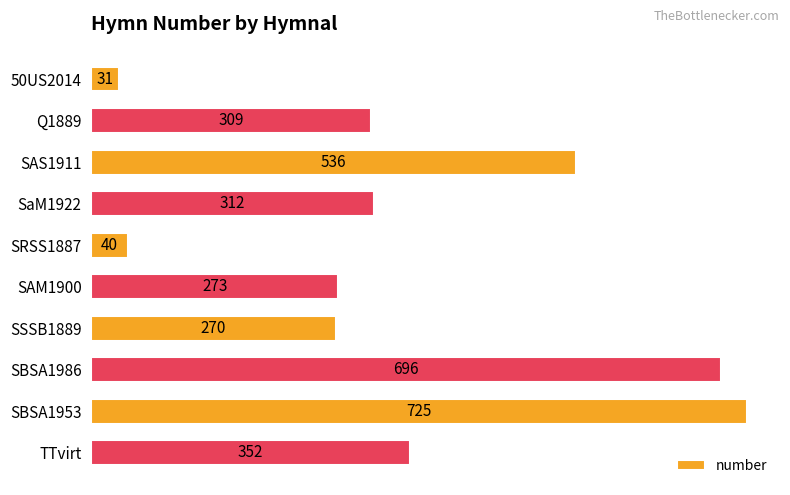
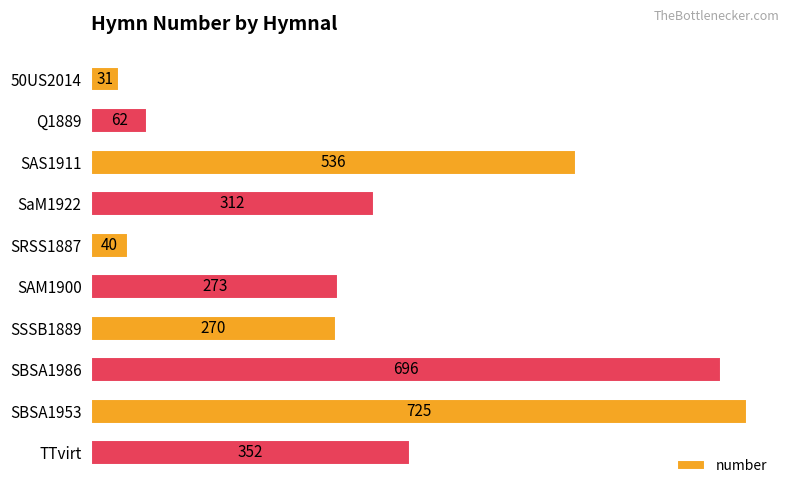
Q1889: 309 -> 62
